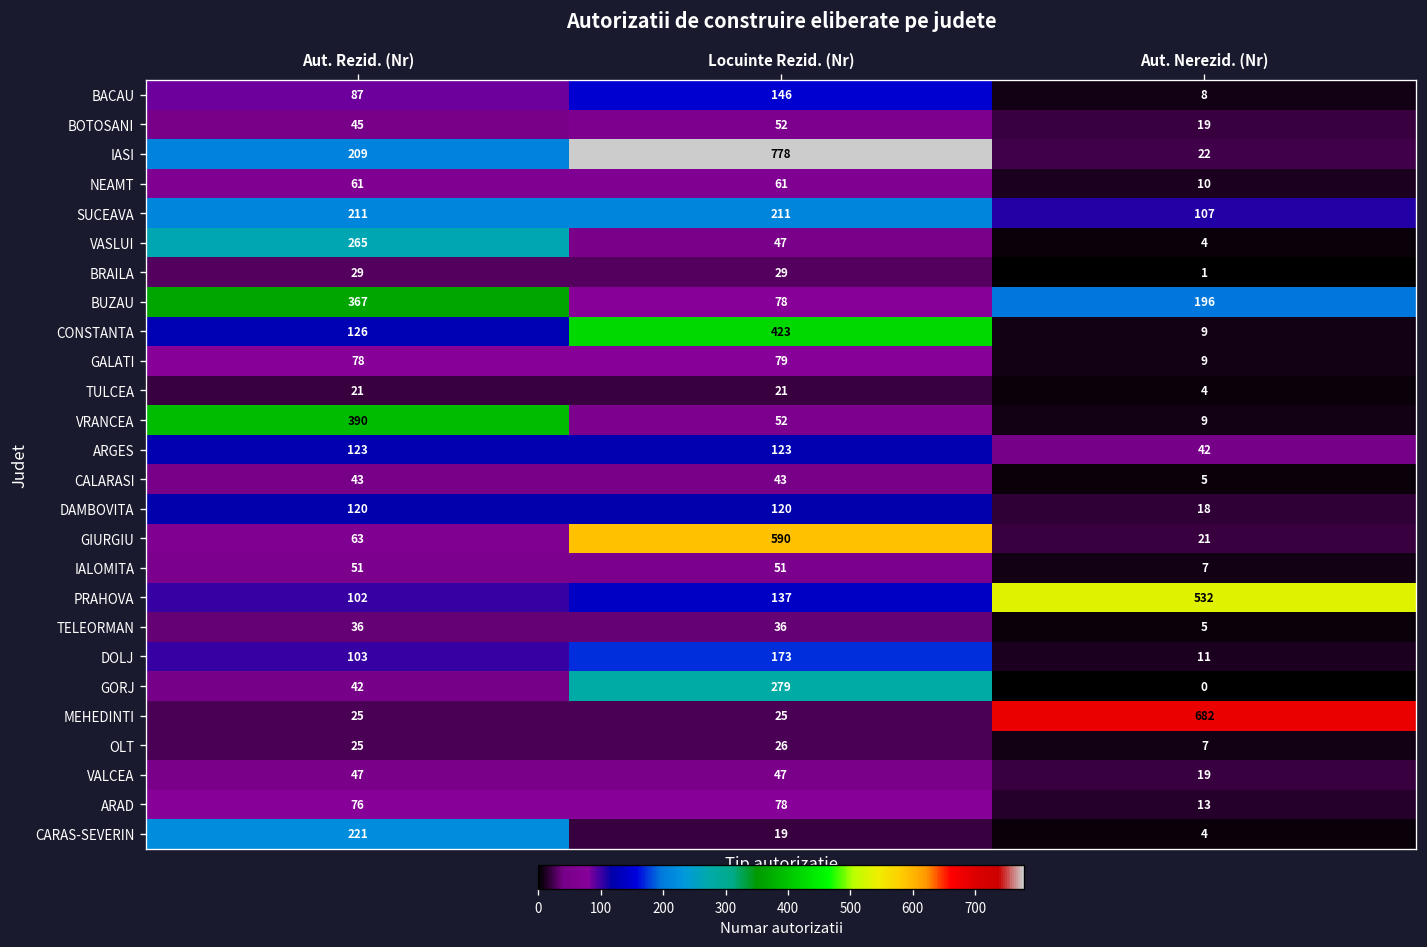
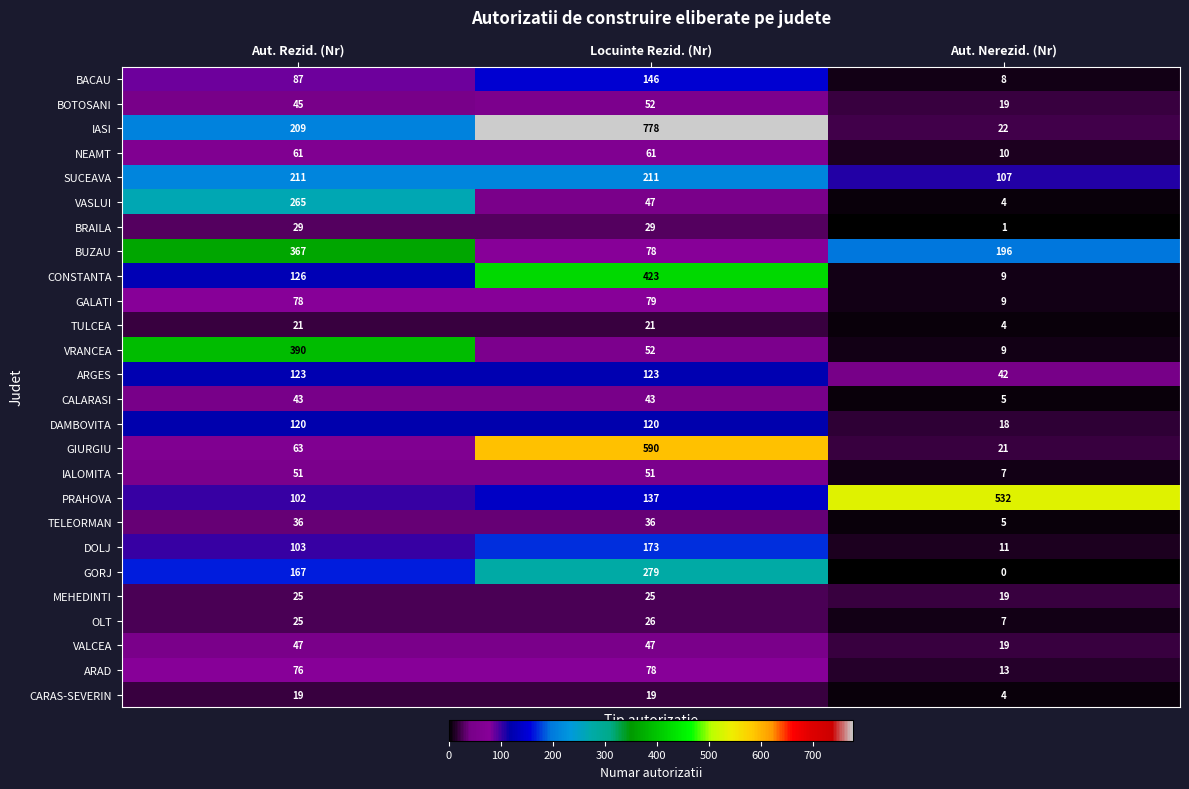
GORJ, Aut. Rezid. (Nr): 42 -> 167
MEHEDINTI, Aut. Nerezid. (Nr): 682 -> 19
CARAS-SEVERIN, Aut. Rezid. (Nr): 221 -> 19
